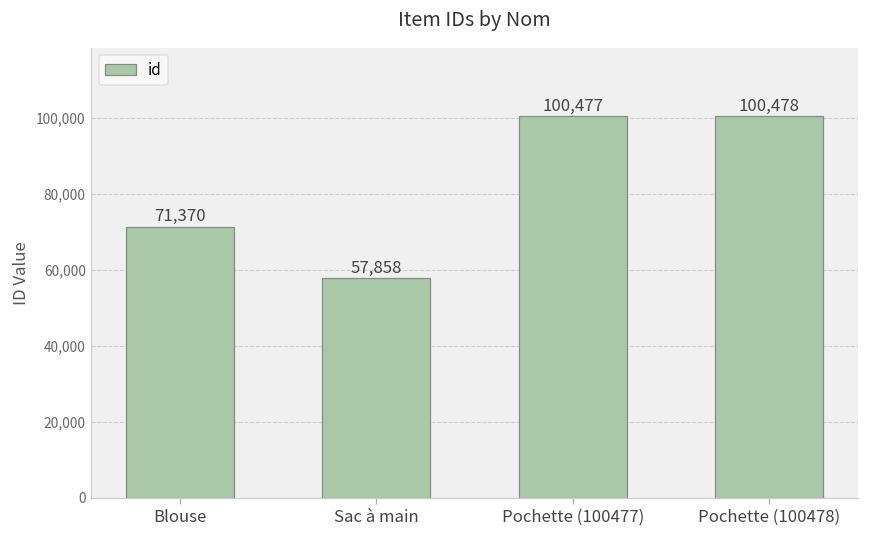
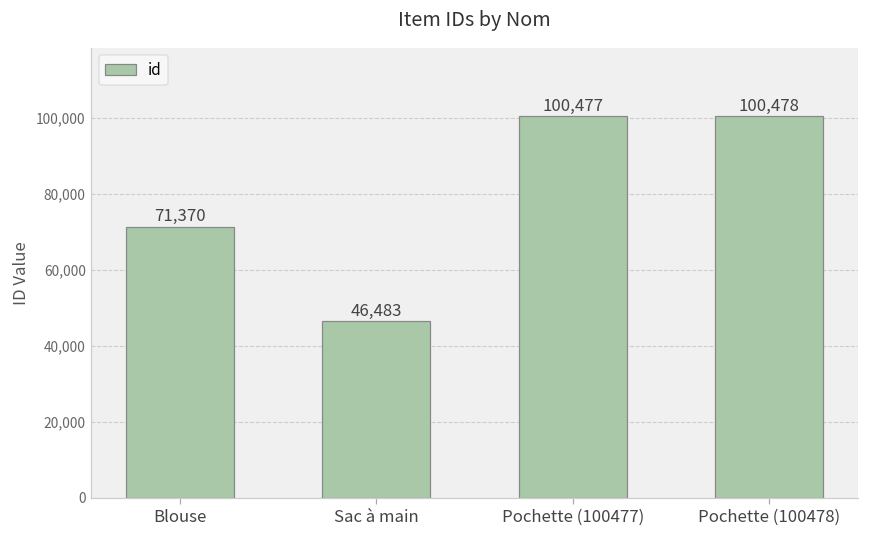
Sac à main: 57,858 -> 46,483
